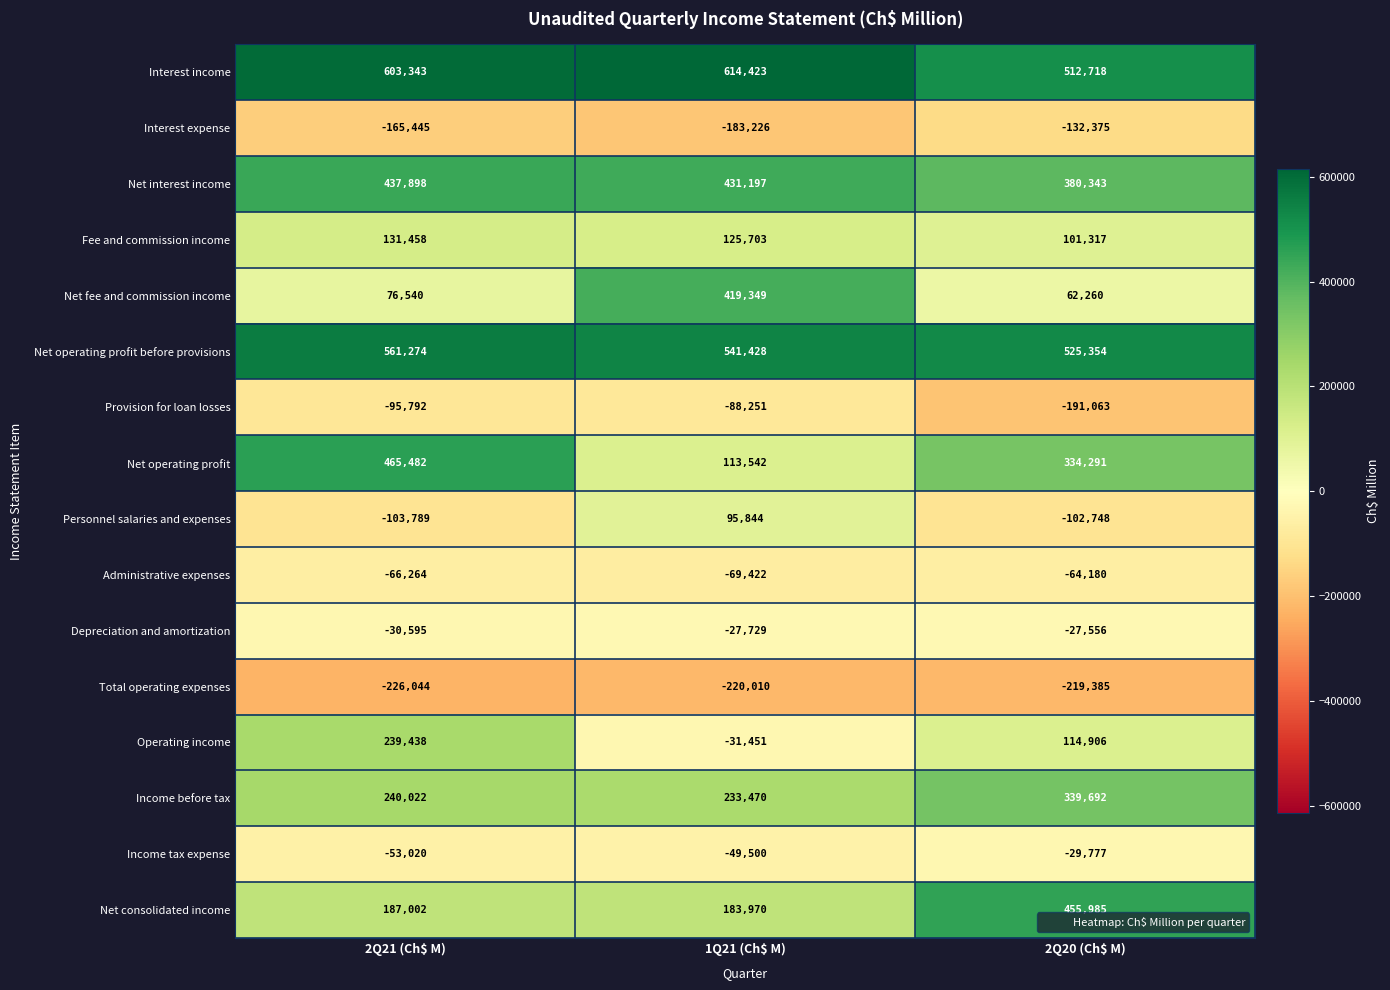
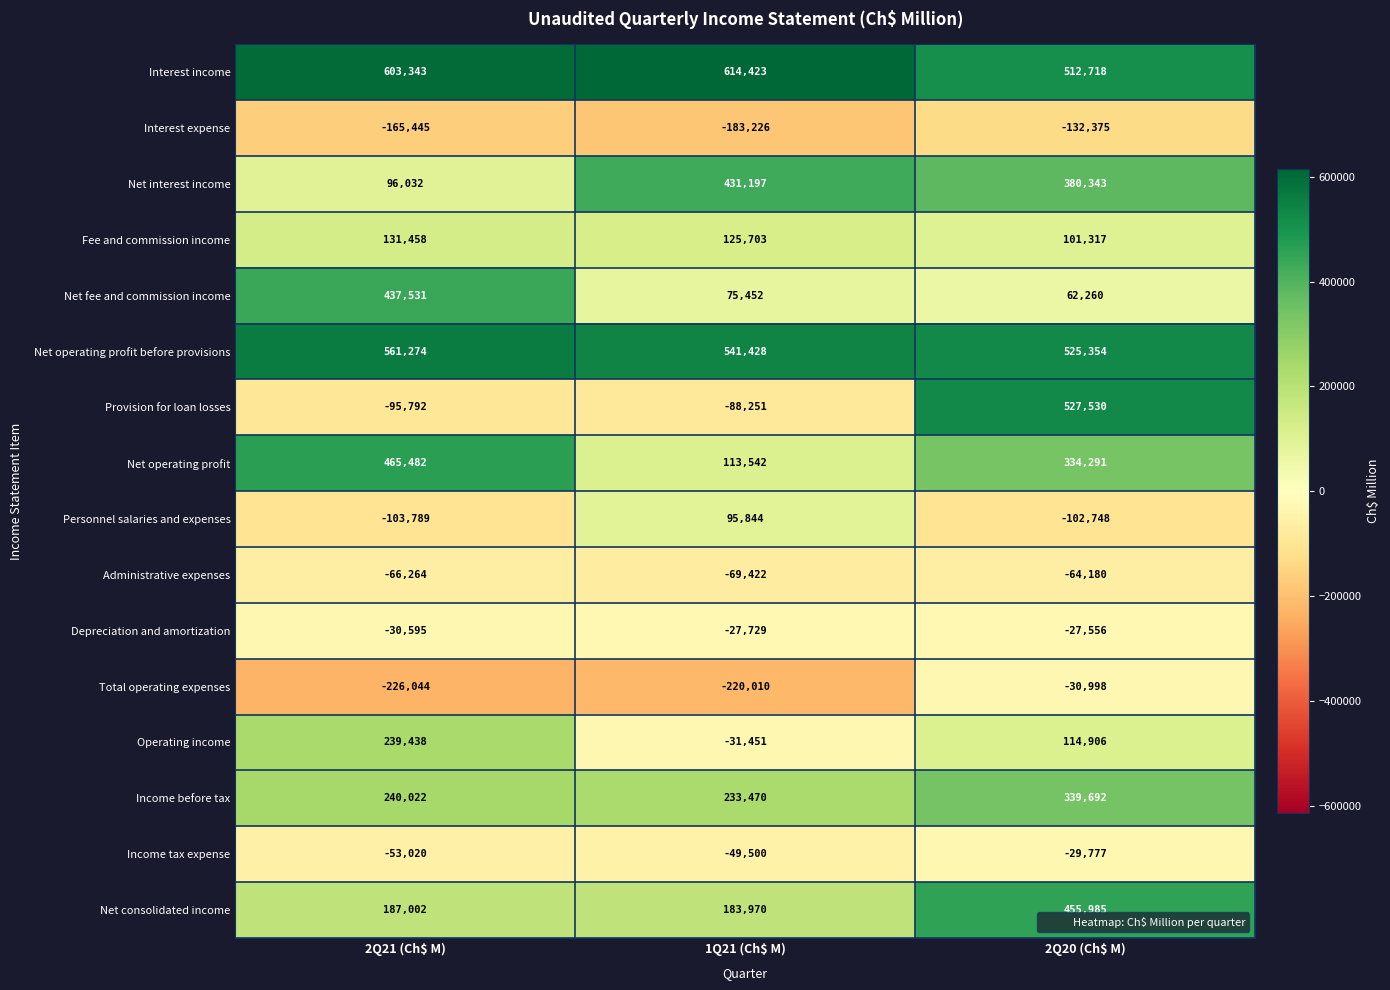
Net interest income, 2Q21 (Ch$ M): 437,898 -> 96,032
Net fee and commission income, 2Q21 (Ch$ M): 76,540 -> 437,531
Net fee and commission income, 1Q21 (Ch$ M): 419,349 -> 75,452
Provision for loan losses, 2Q20 (Ch$ M): -191,063 -> 527,530
Total operating expenses, 2Q20 (Ch$ M): -219,385 -> -30,998
